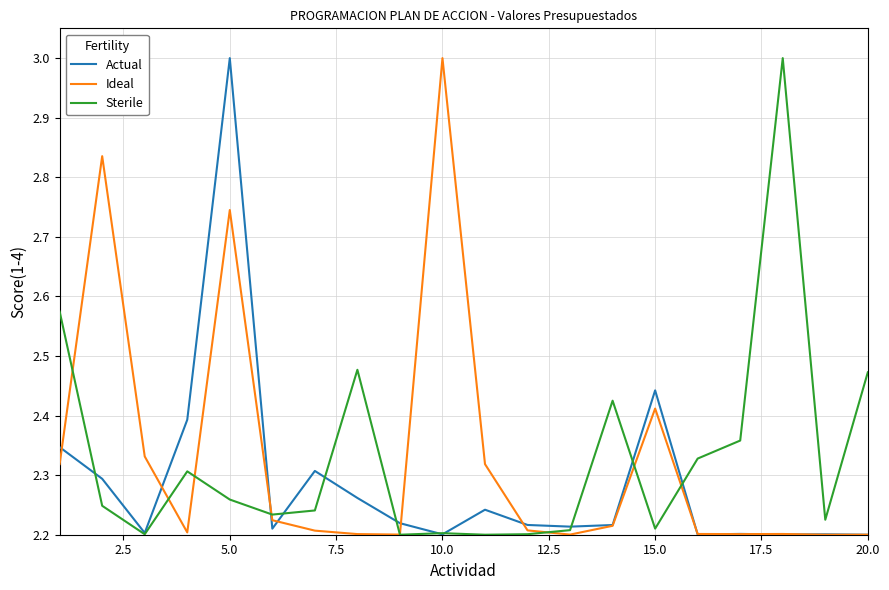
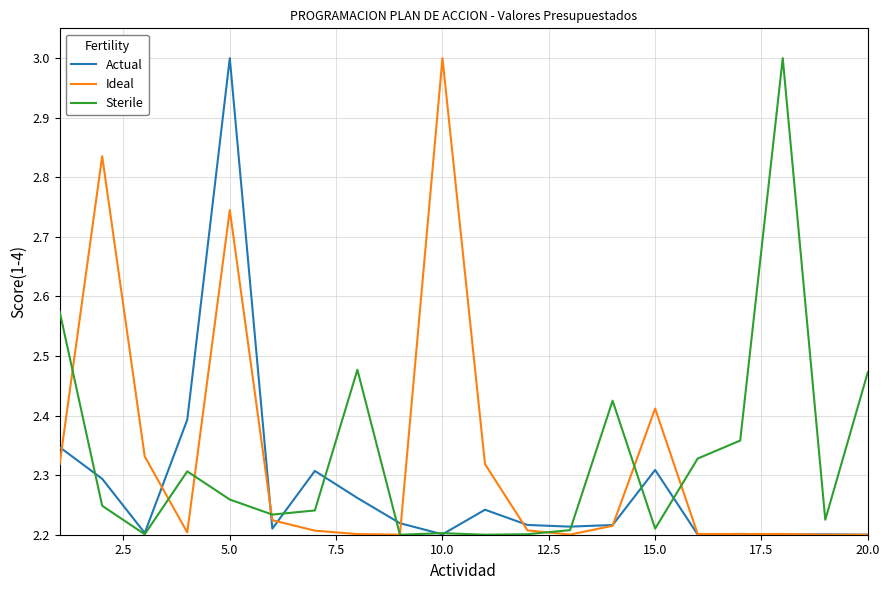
Actual, 15.0: 2.44 -> 2.31
